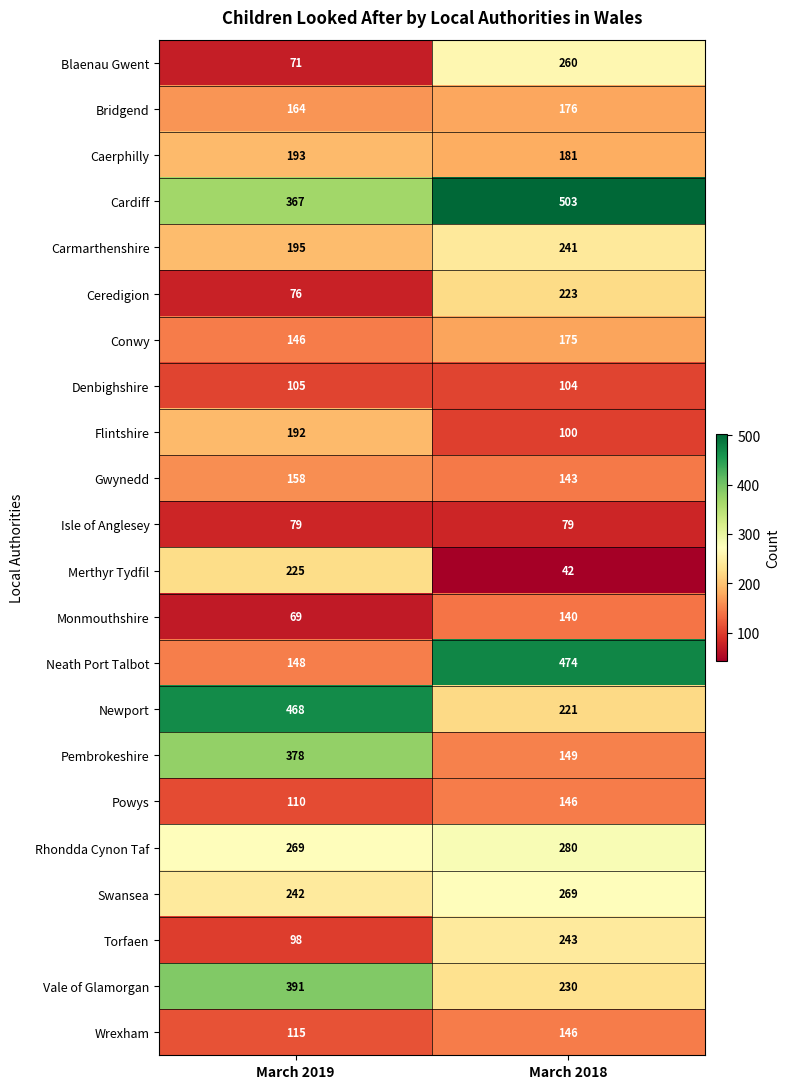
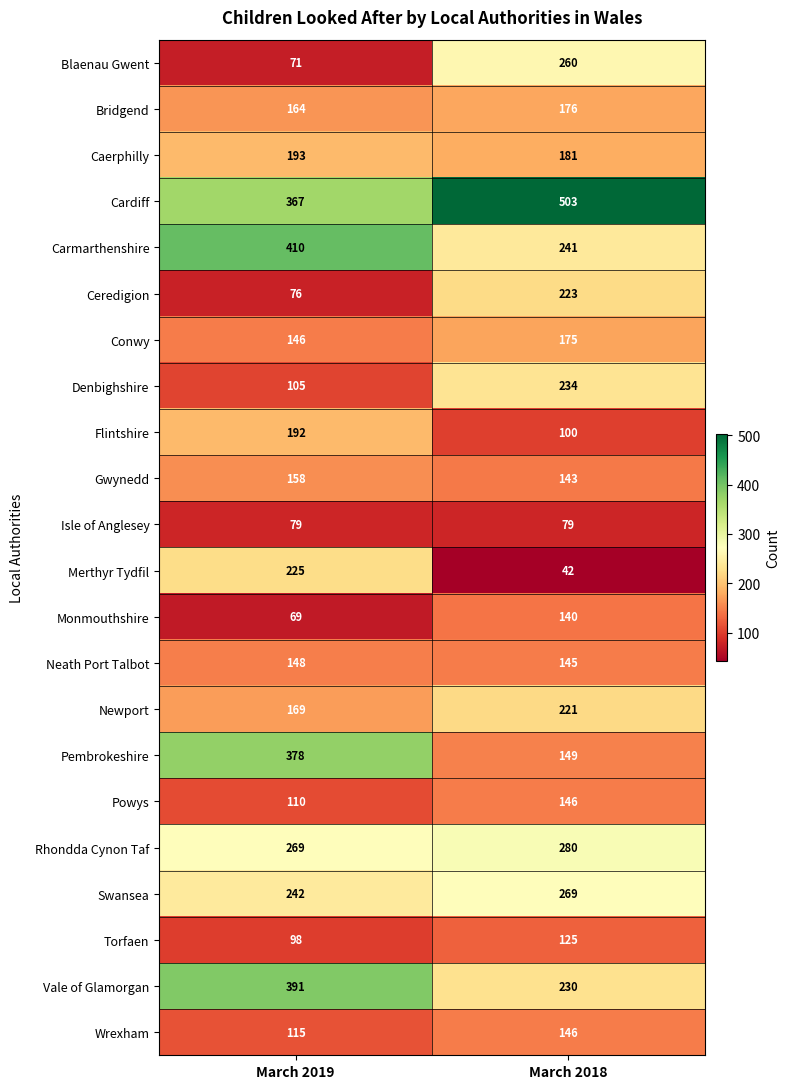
Carmarthenshire, March 2019: 195 -> 410
Denbighshire, March 2018: 104 -> 234
Neath Port Talbot, March 2018: 474 -> 145
Newport, March 2019: 468 -> 169
Torfaen, March 2018: 243 -> 125
